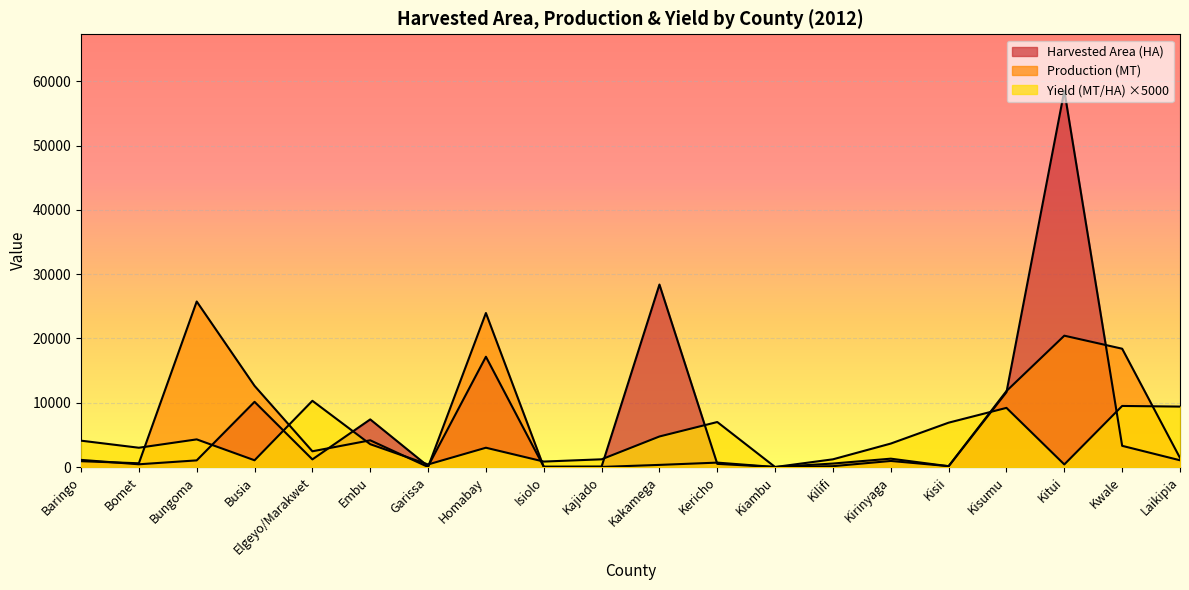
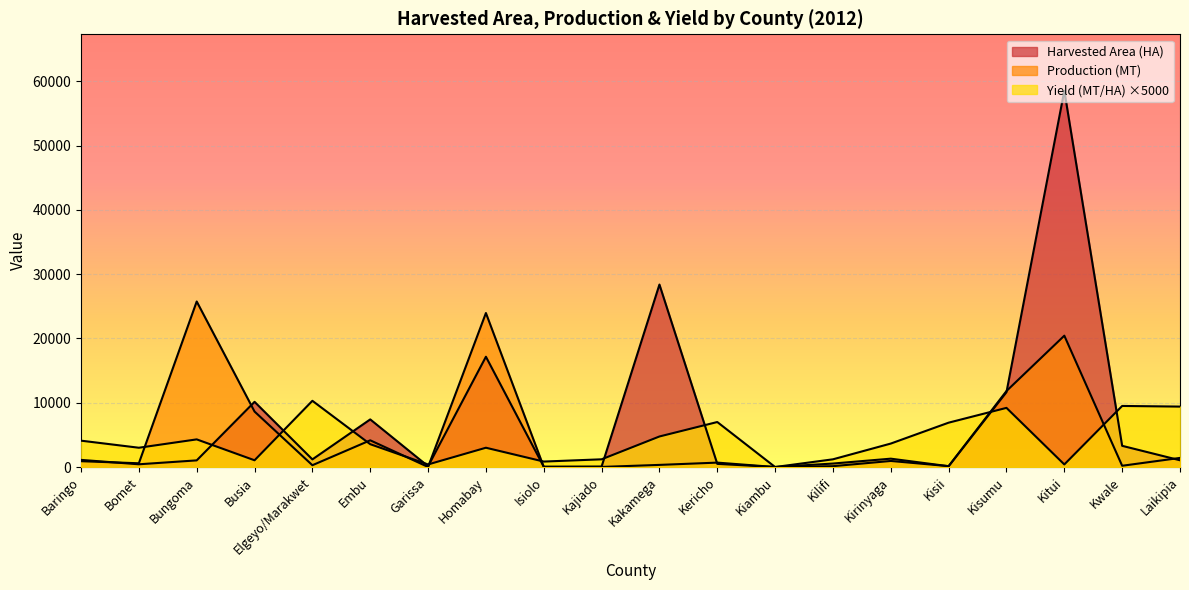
Production (MT), Busia: 13000 -> 9000
Production (MT), Elgeyo/Marakwet: 2000 -> 0
Production (MT), Kwale: 18000 -> 0
